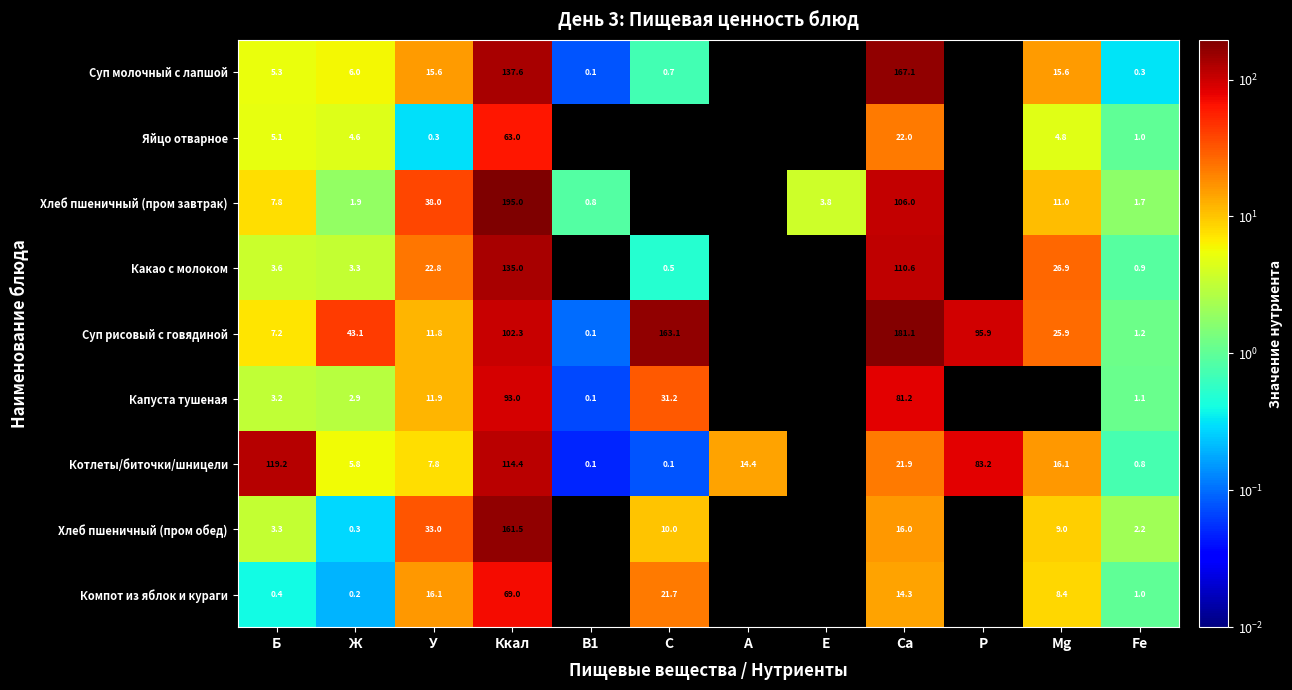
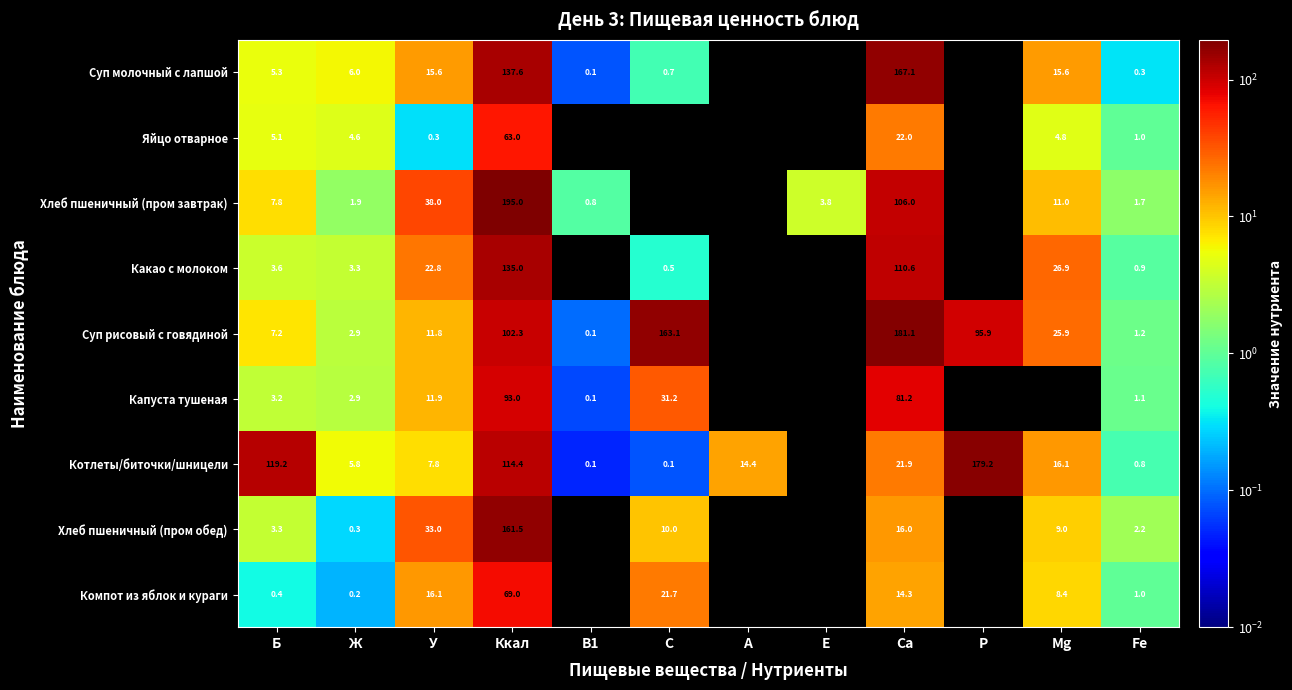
Суп рисовый с говядиной, Ж: 43.1 -> 2.9
Котлеты/биточки/шницели, P: 83.2 -> 179.2
